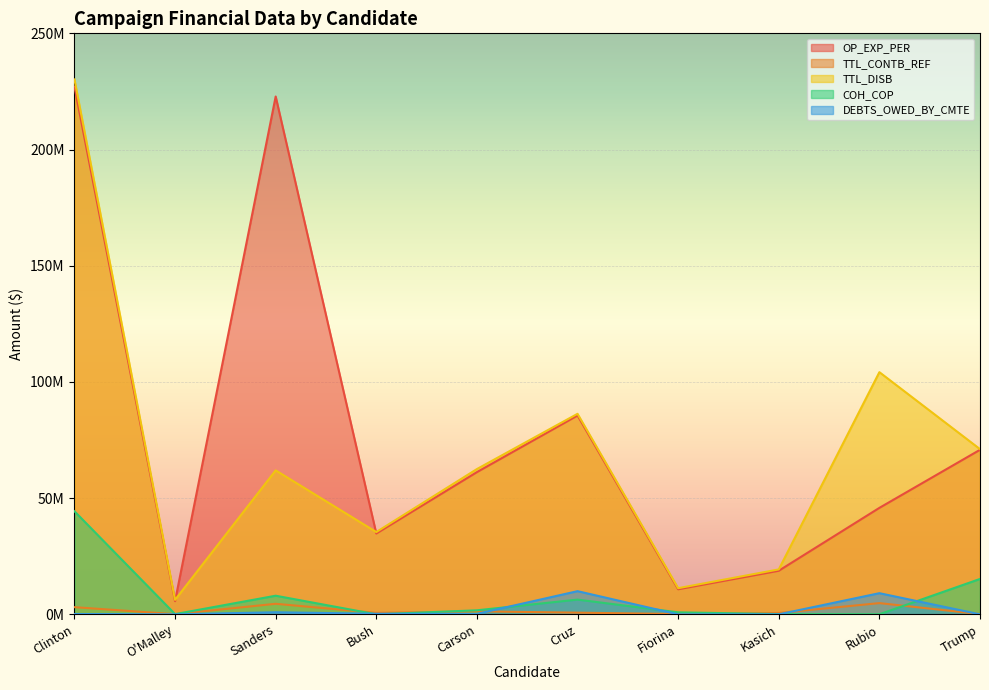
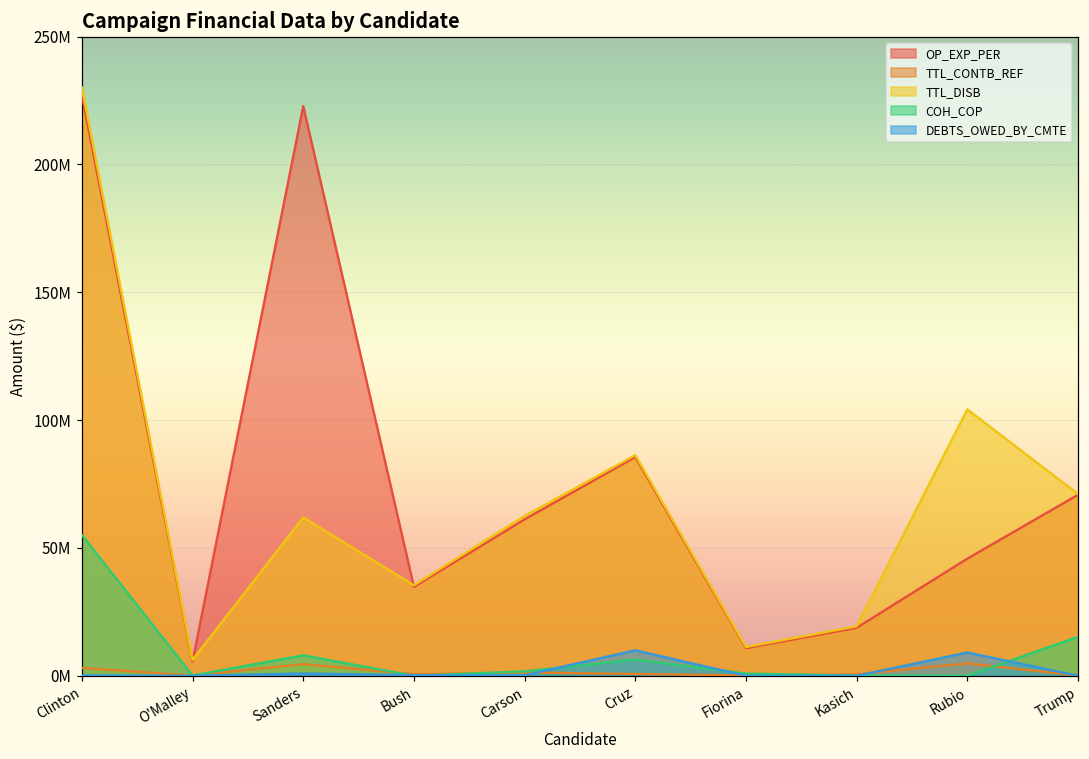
COH_COP, Clinton: 44000000 -> 55000000
